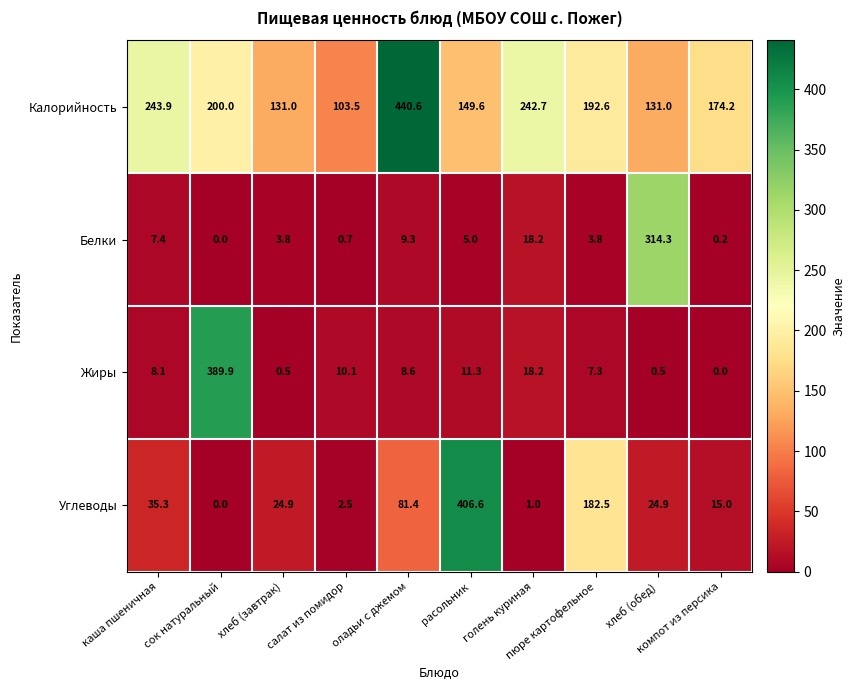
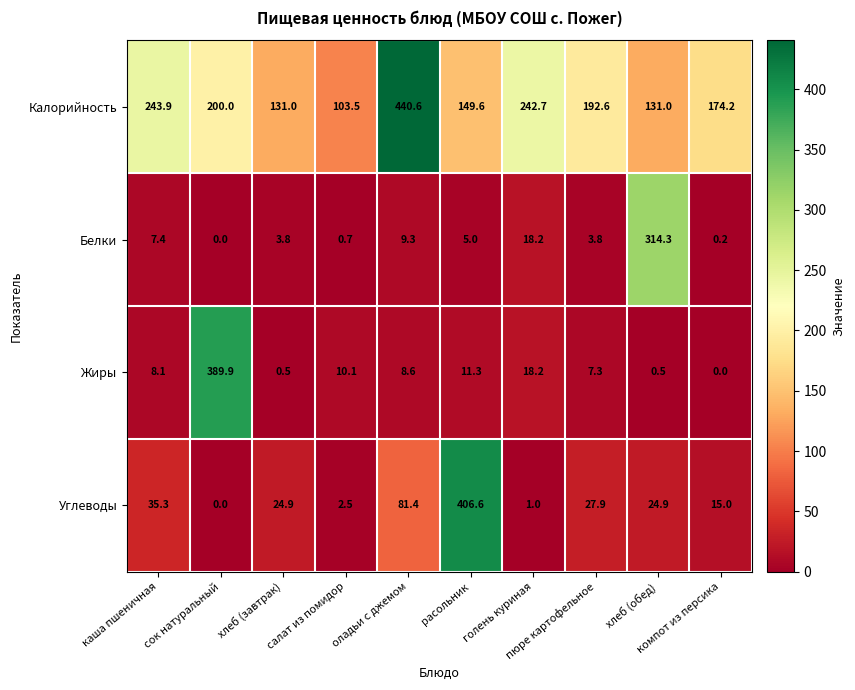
Углеводы, пюре картофельное: 182.5 -> 27.9
